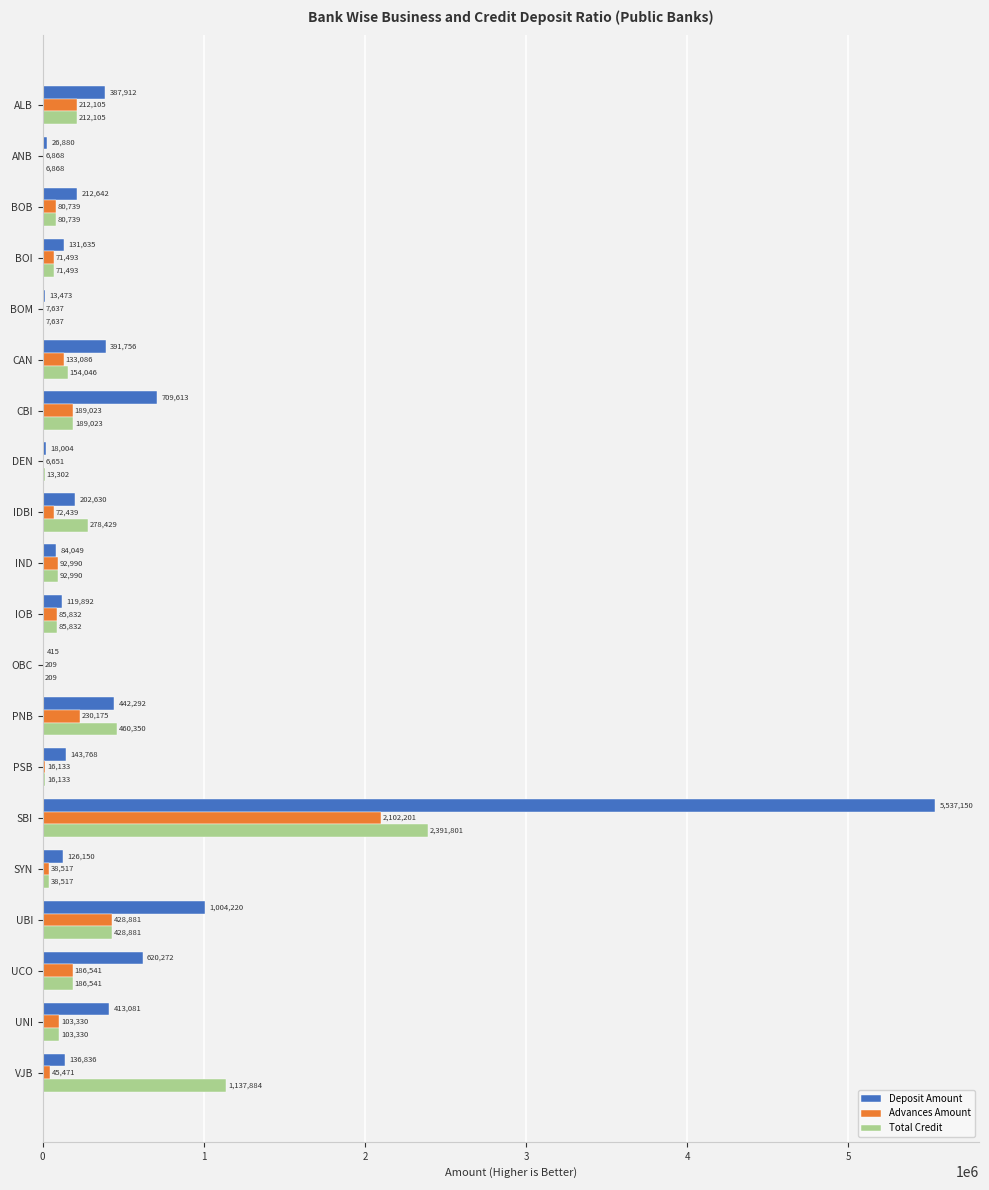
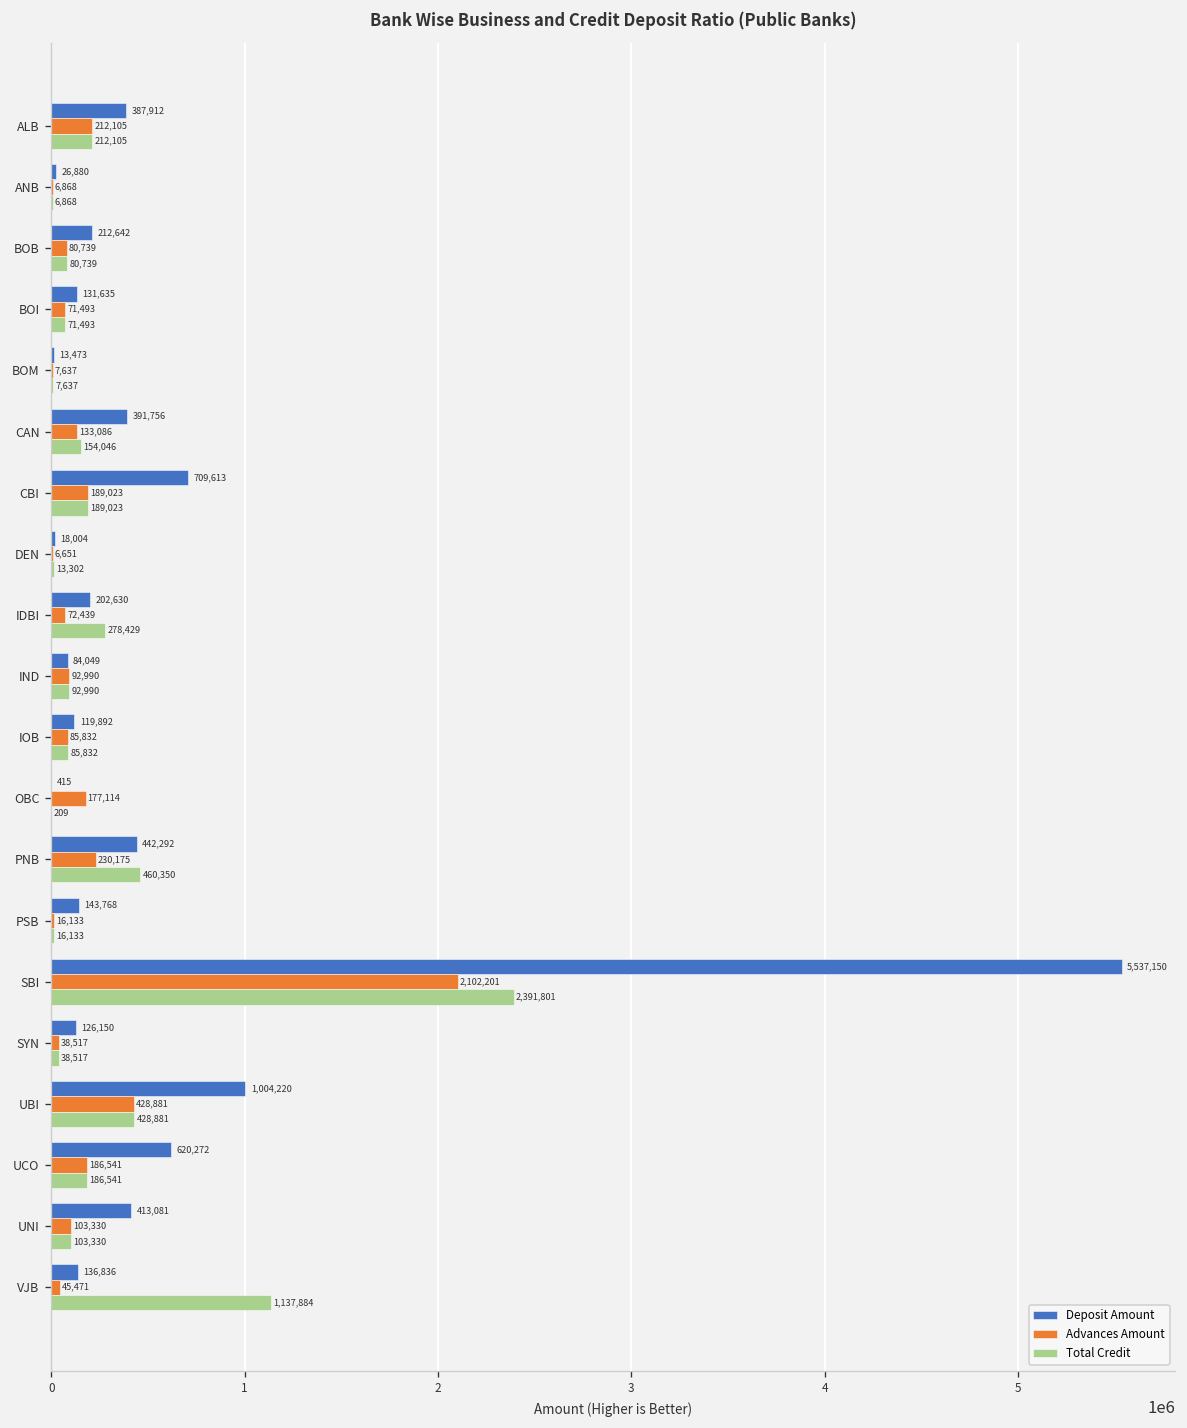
Advances Amount, OBC: 209 -> 177,114
